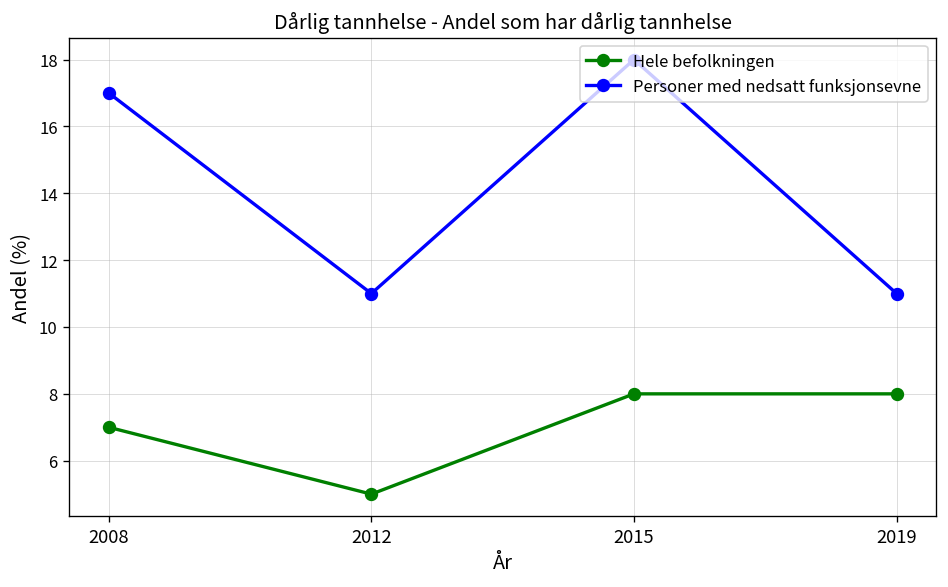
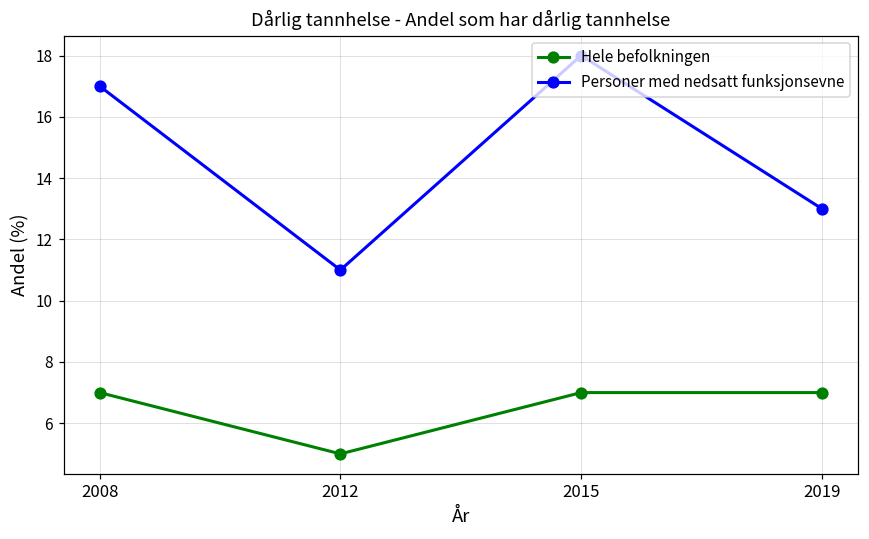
Hele befolkningen, 2015: 8 -> 7
Hele befolkningen, 2019: 8 -> 7
Personer med nedsatt funksjonsevne, 2019: 11 -> 13
